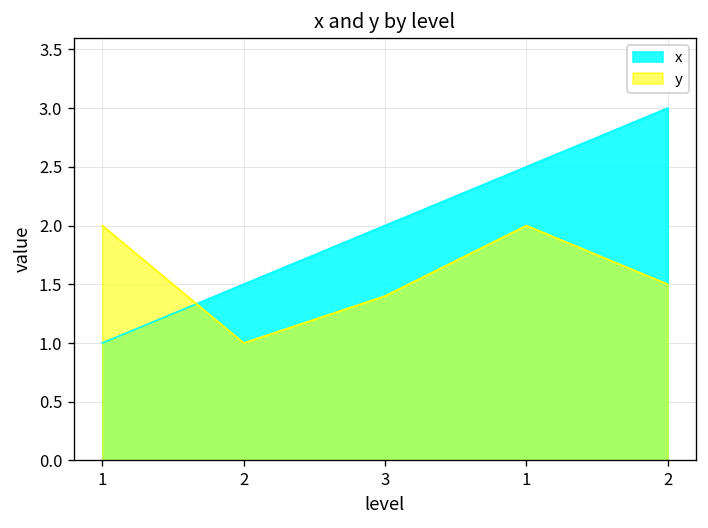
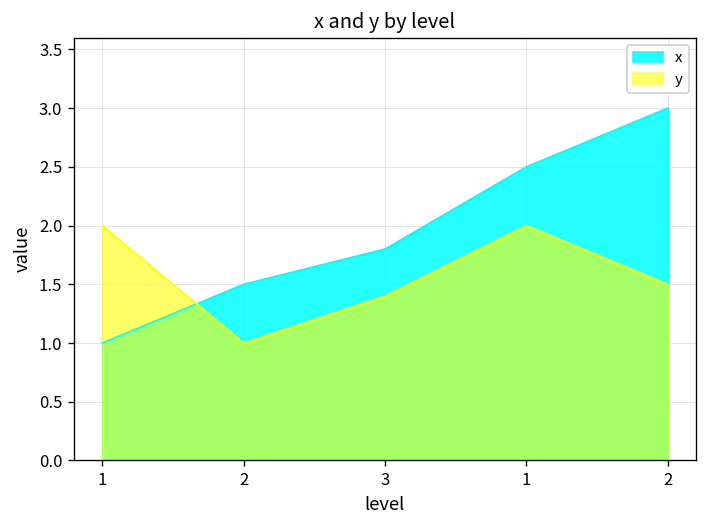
x, 3: 2.0 -> 1.8
